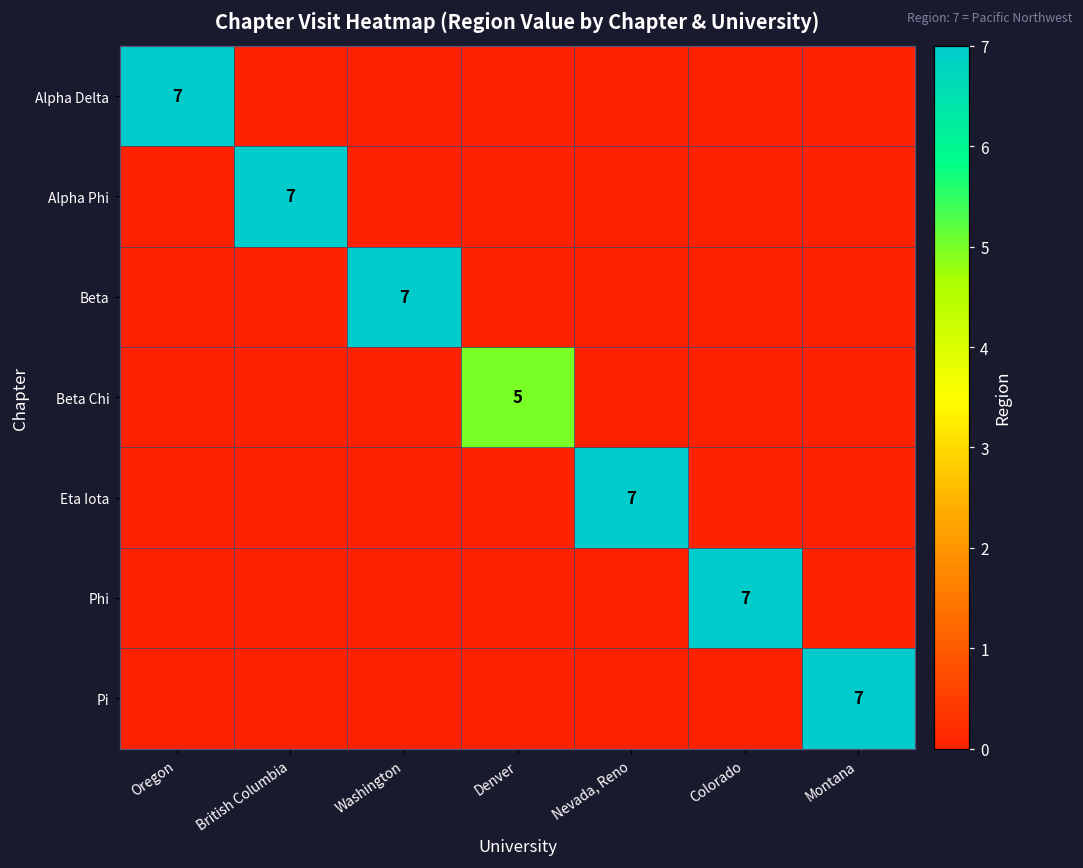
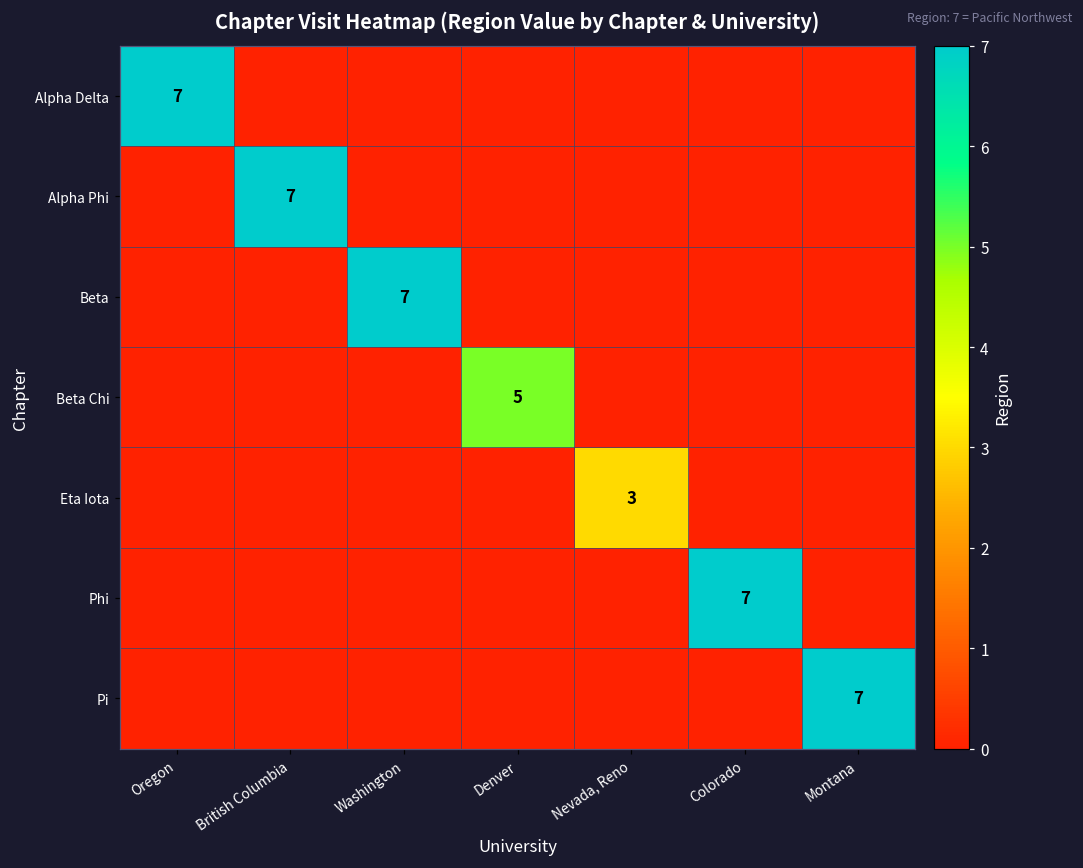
Eta Iota, Nevada, Reno: 7 -> 3
